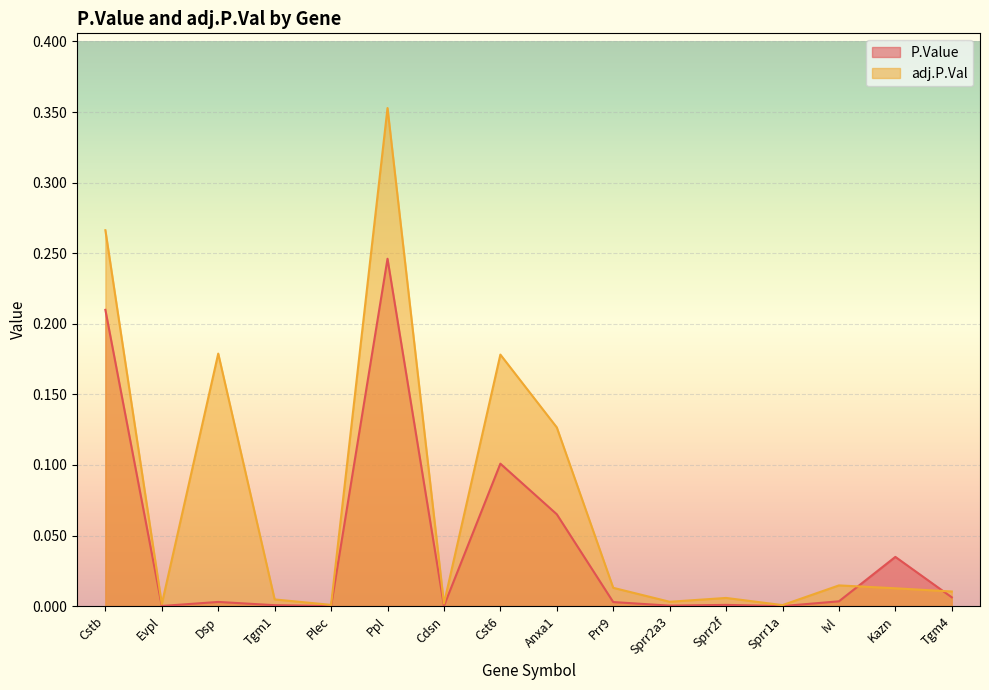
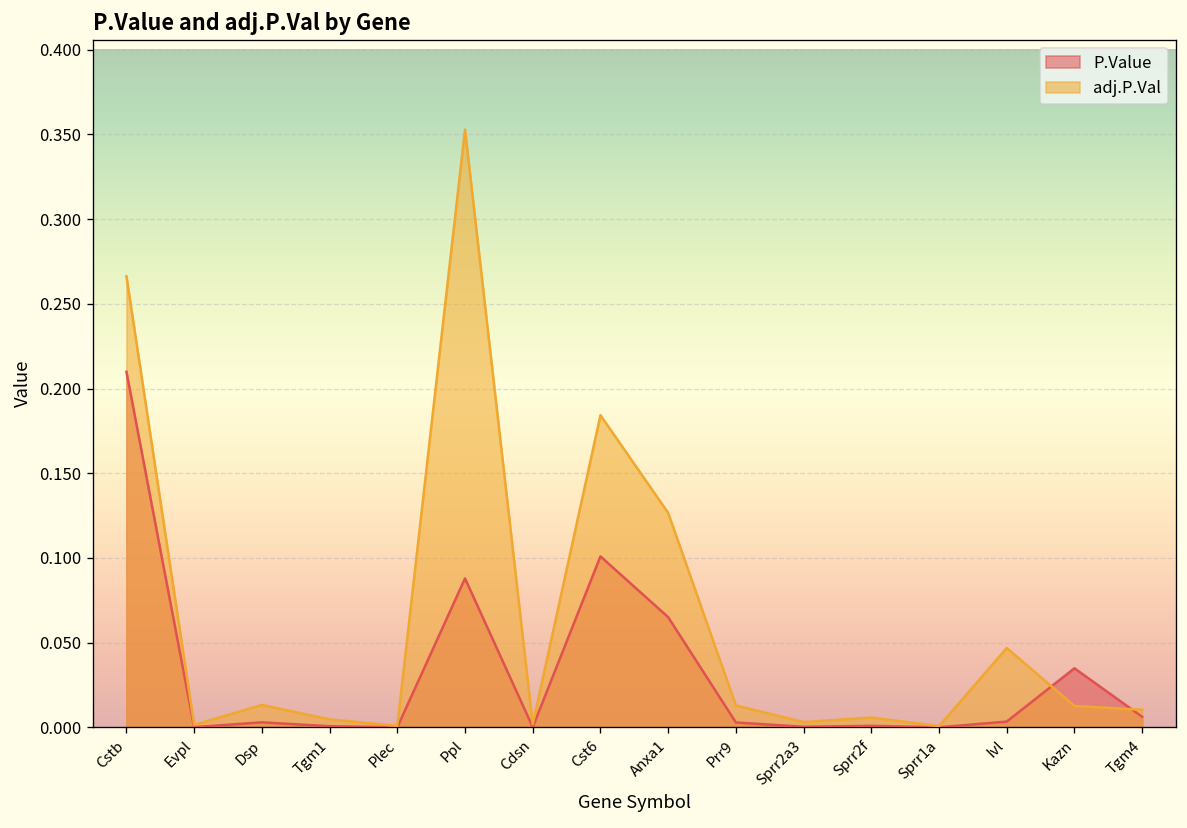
adj.P.Val, Dsp: 0.179 -> 0.013
P.Value, Ppl: 0.246 -> 0.088
adj.P.Val, Cst6: 0.178 -> 0.184
adj.P.Val, Ivl: 0.015 -> 0.047
